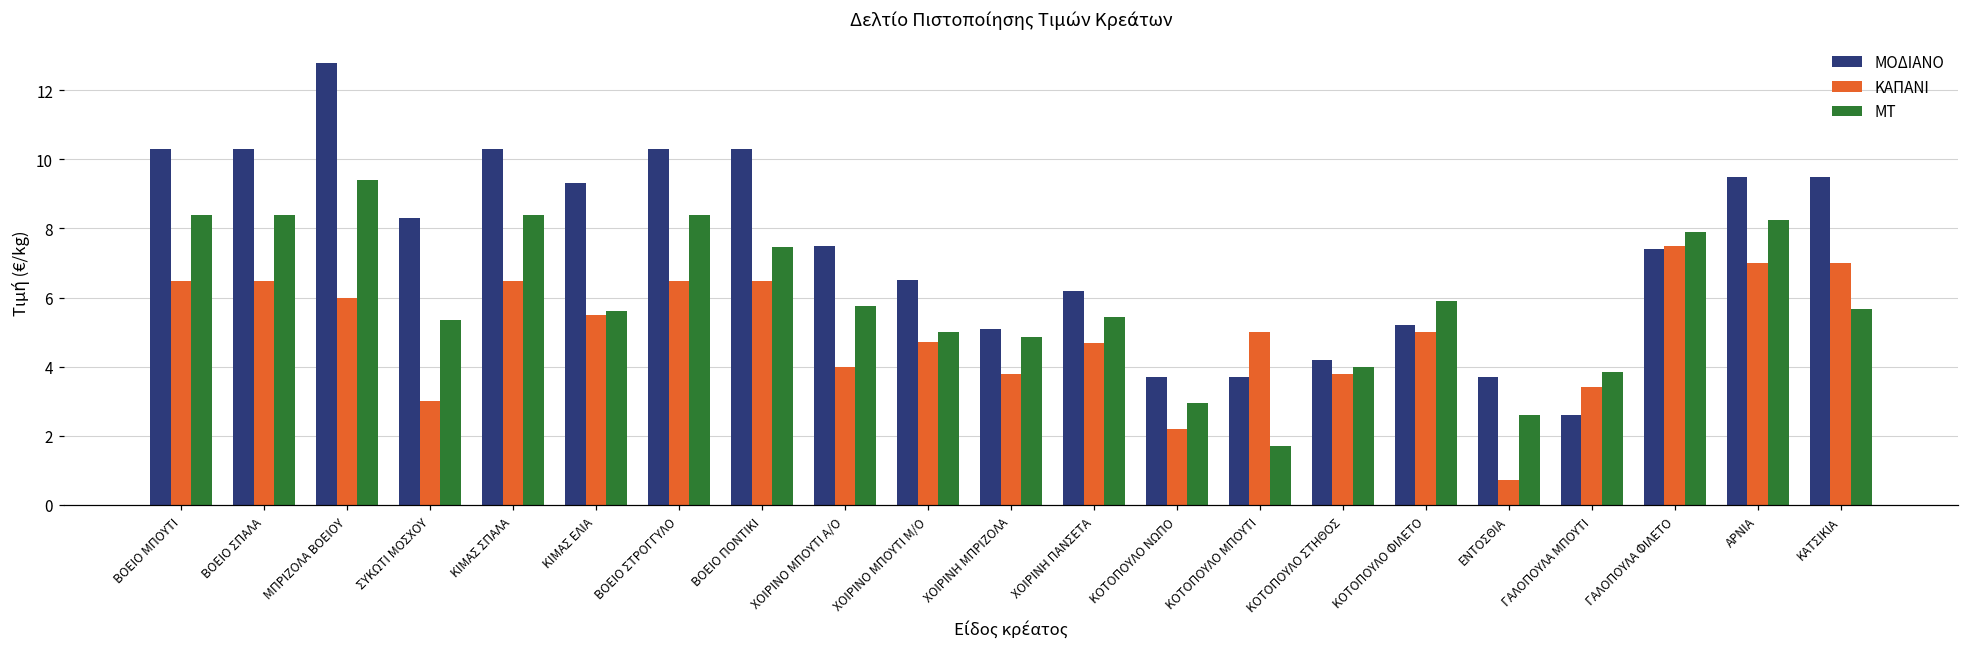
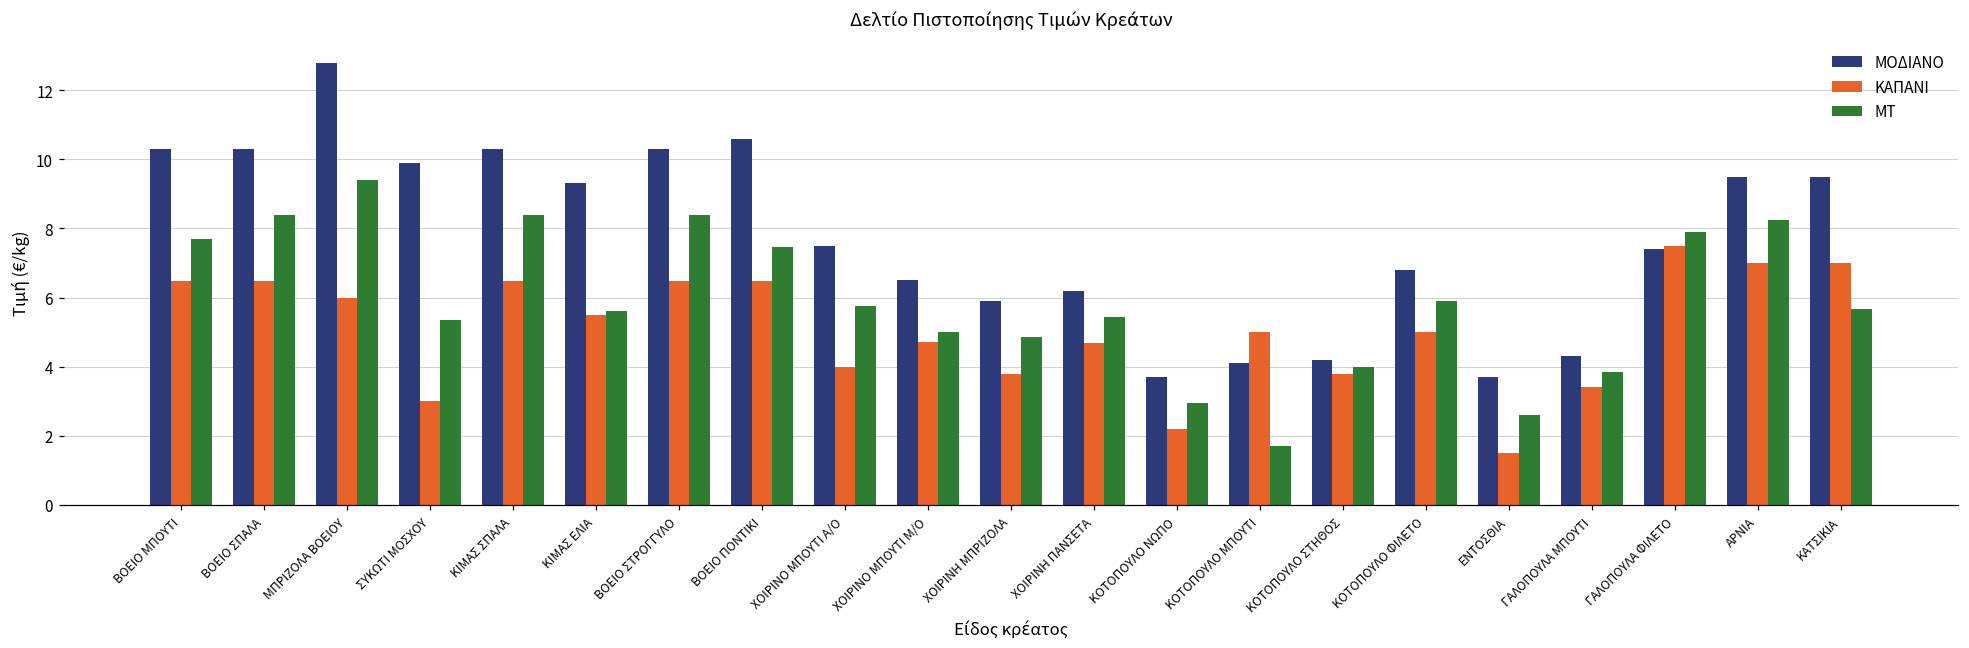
ΜΤ, ΒΟΕΙΟ ΜΠΟΥΤΙ: 8.4 -> 7.7
ΜΟΔΙΑΝΟ, ΣΥΚΩΤΙ ΜΟΣΧΟΥ: 8.3 -> 9.9
ΜΟΔΙΑΝΟ, ΒΟΕΙΟ ΠΟΝΤΙΚΙ: 10.3 -> 10.6
ΜΟΔΙΑΝΟ, ΧΟΙΡΙΝΗ ΜΠΡΙΖΟΛΑ: 5.1 -> 5.9
ΜΟΔΙΑΝΟ, ΚΟΤΟΠΟΥΛΟ ΜΠΟΥΤΙ: 3.7 -> 4.1
ΜΟΔΙΑΝΟ, ΚΟΤΟΠΟΥΛΟ ΦΙΛΕΤΟ: 5.2 -> 6.8
ΚΑΠΑΝΙ, ΕΝΤΟΣΘΙΑ: 0.7 -> 1.5
ΜΟΔΙΑΝΟ, ΓΑΛΟΠΟΥΛΑ ΜΠΟΥΤΙ: 2.6 -> 4.3
